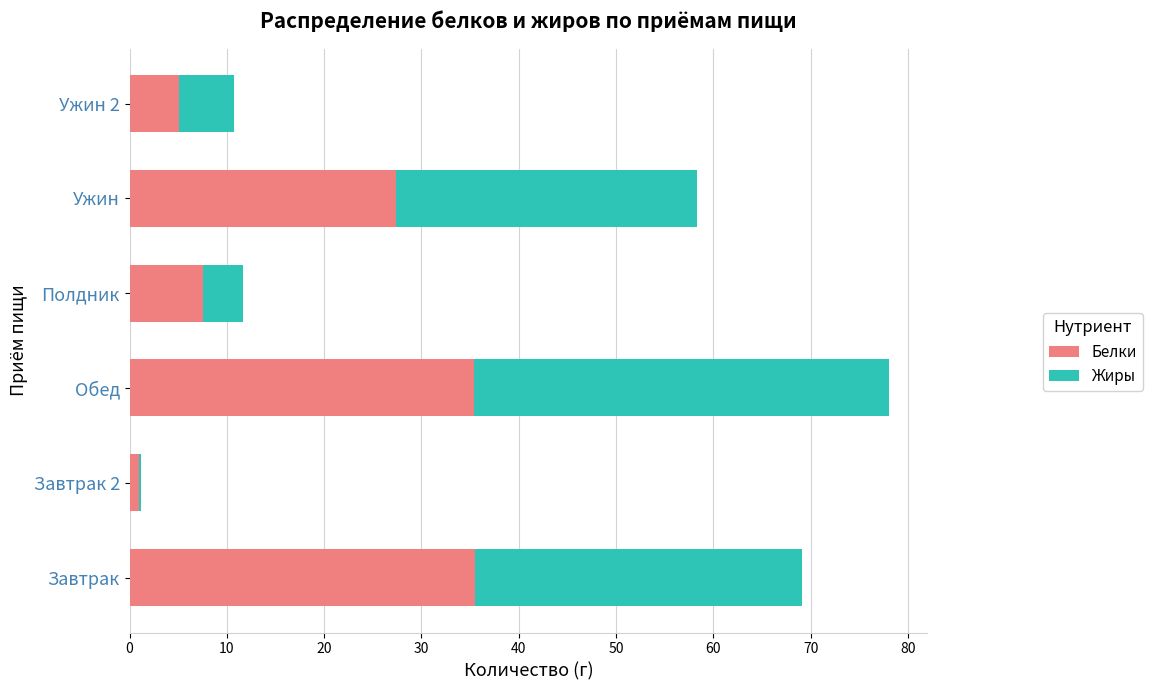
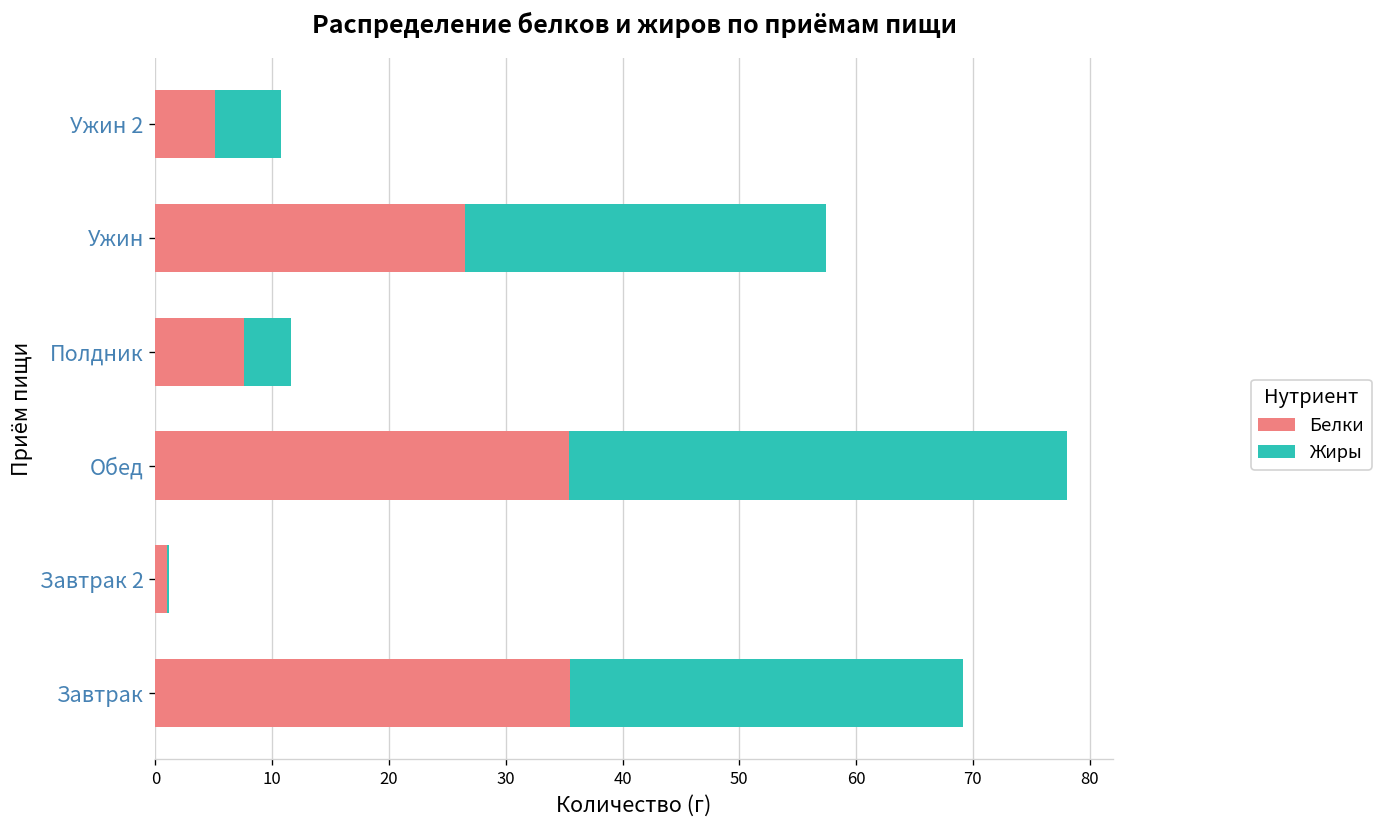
Белки, Ужин: 27 -> 26
